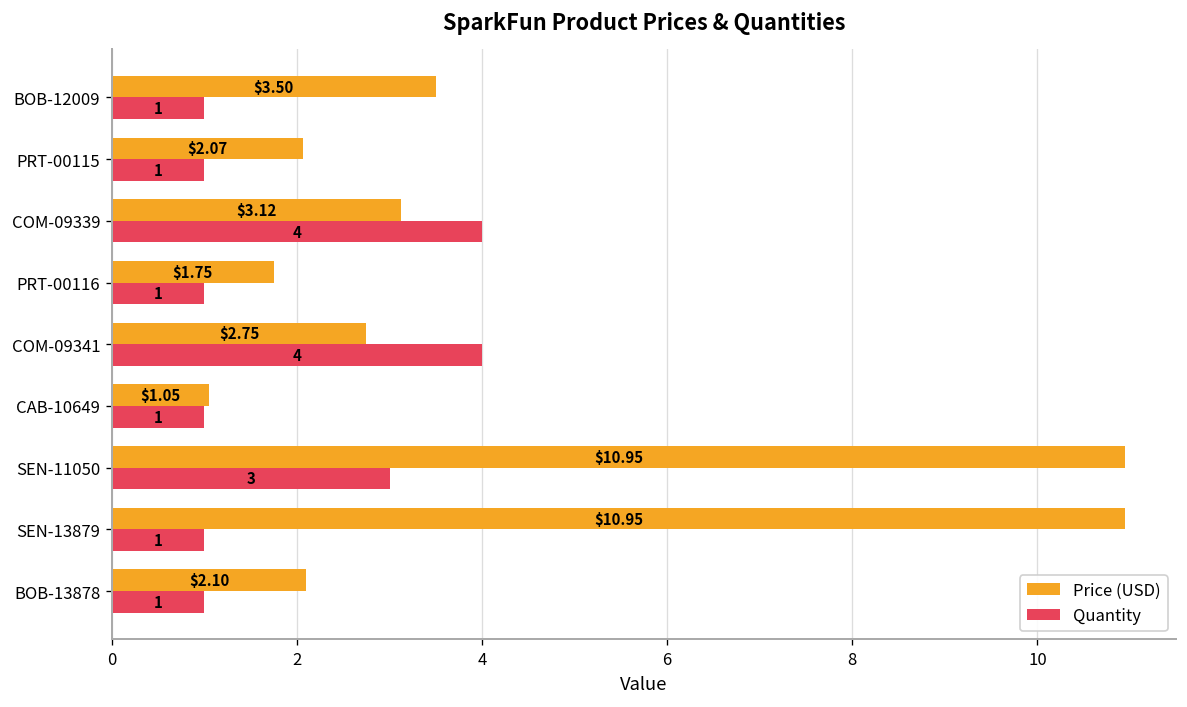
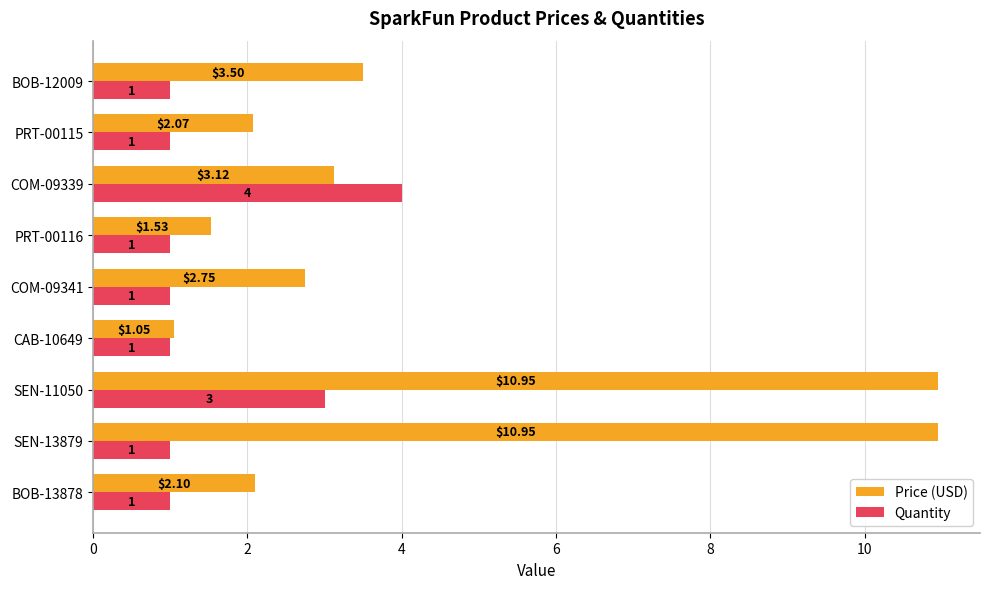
Price (USD), PRT-00116: $1.75 -> $1.53
Quantity, COM-09341: 4 -> 1
